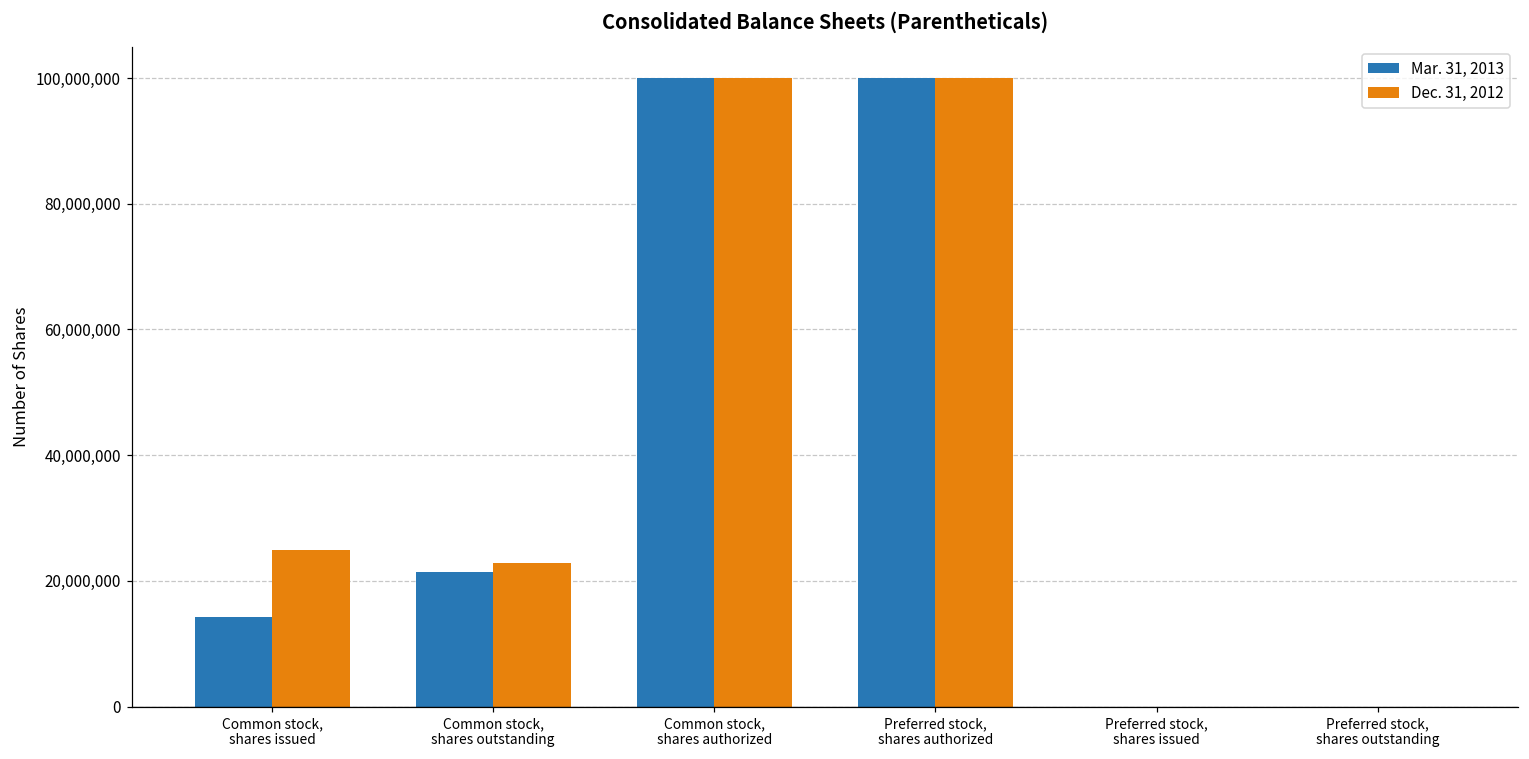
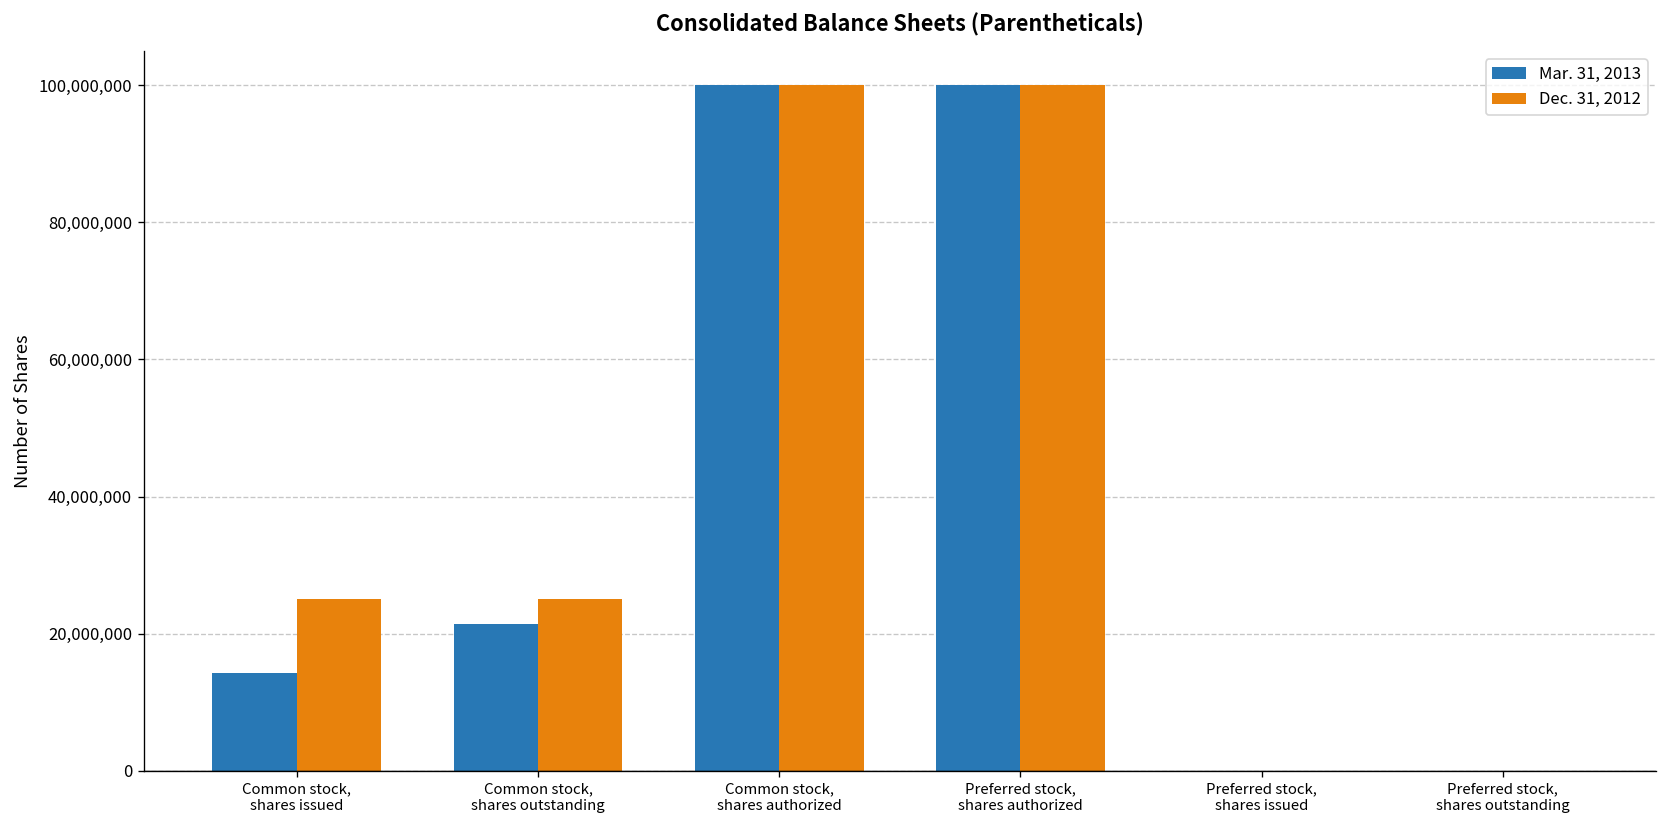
Dec. 31, 2012, Common stock, shares outstanding: 23,000,000 -> 25,000,000
